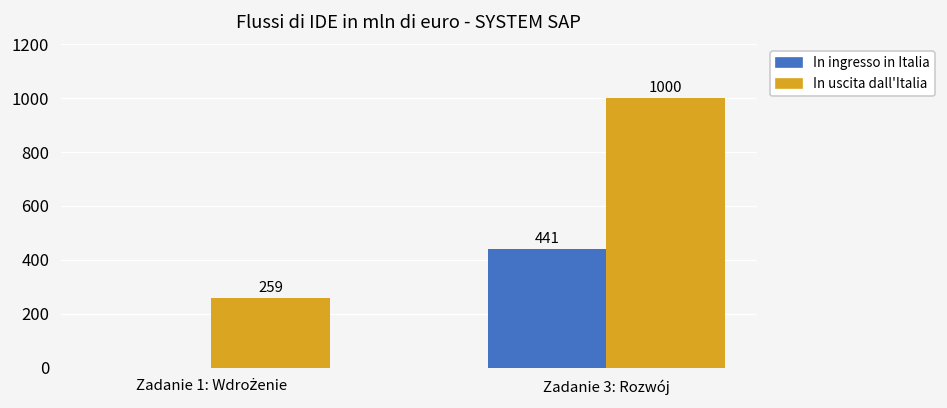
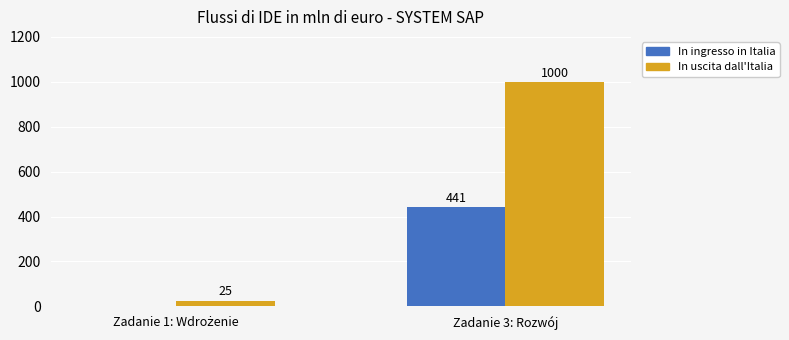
In uscita dall'Italia, Zadanie 1: Wdrożenie: 259 -> 25
